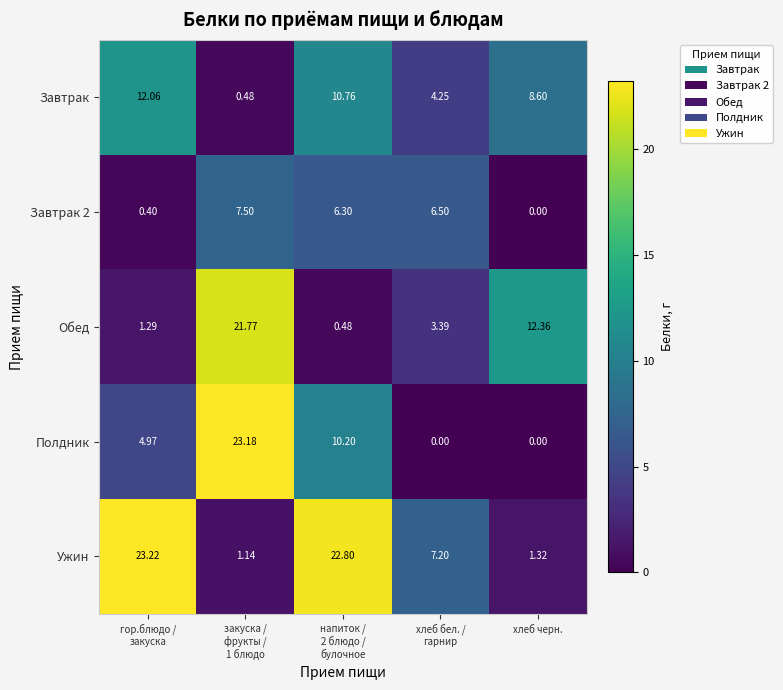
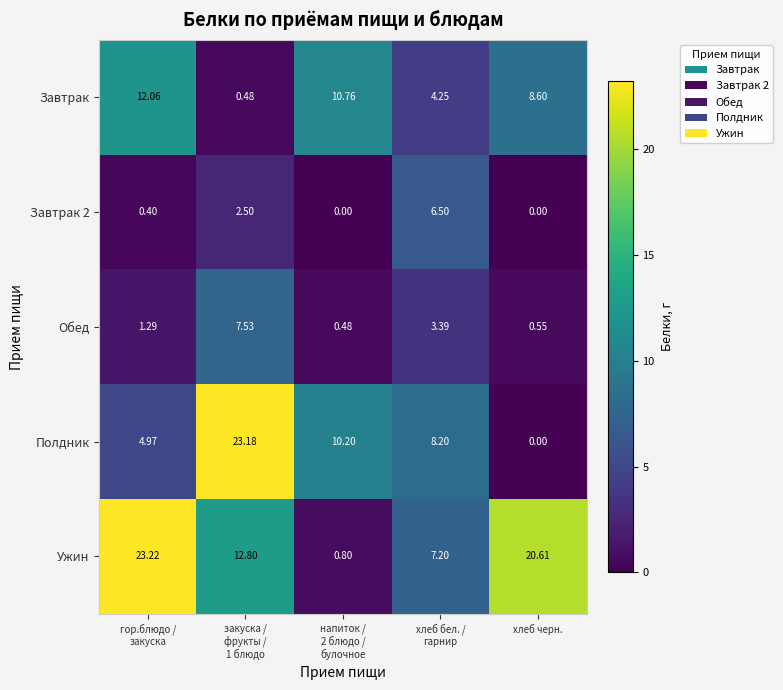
Завтрак 2, закуска / фрукты / 1 блюдо: 7.50 -> 2.50
Завтрак 2, напиток / 2 блюдо / булочное: 6.30 -> 0.00
Обед, закуска / фрукты / 1 блюдо: 21.77 -> 7.53
Обед, хлеб черн.: 12.36 -> 0.55
Полдник, хлеб бел. / гарнир: 0.00 -> 8.20
Ужин, закуска / фрукты / 1 блюдо: 1.14 -> 12.80
Ужин, напиток / 2 блюдо / булочное: 22.80 -> 0.80
Ужин, хлеб черн.: 1.32 -> 20.61
